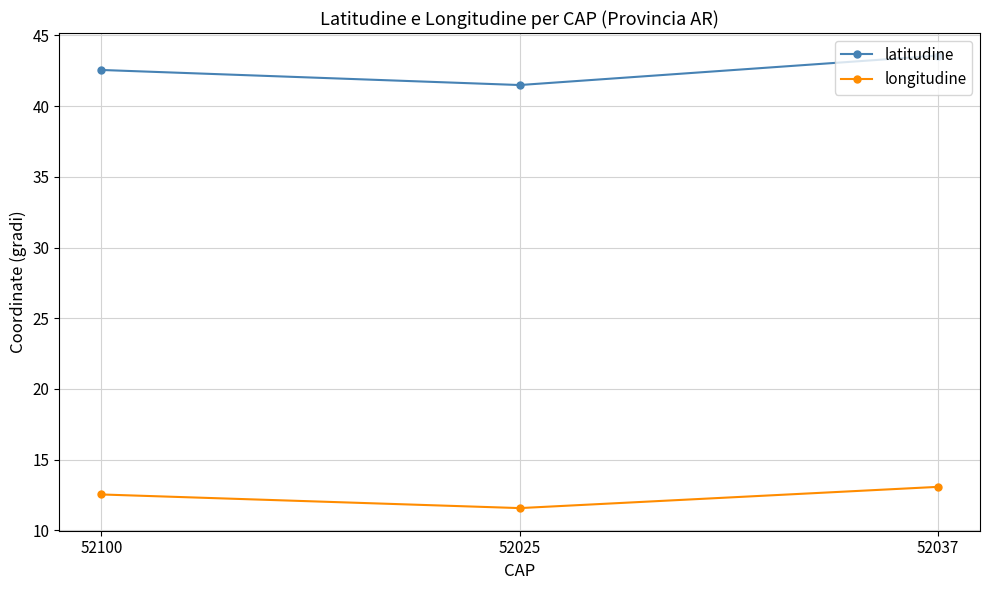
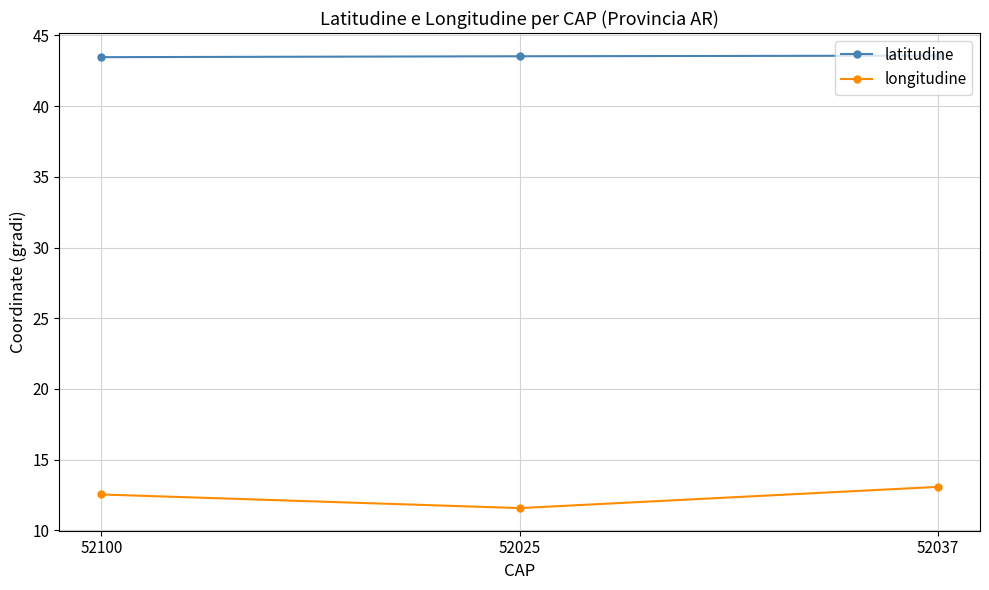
latitudine, 52100: 42.6 -> 43.5
latitudine, 52025: 41.5 -> 43.5
